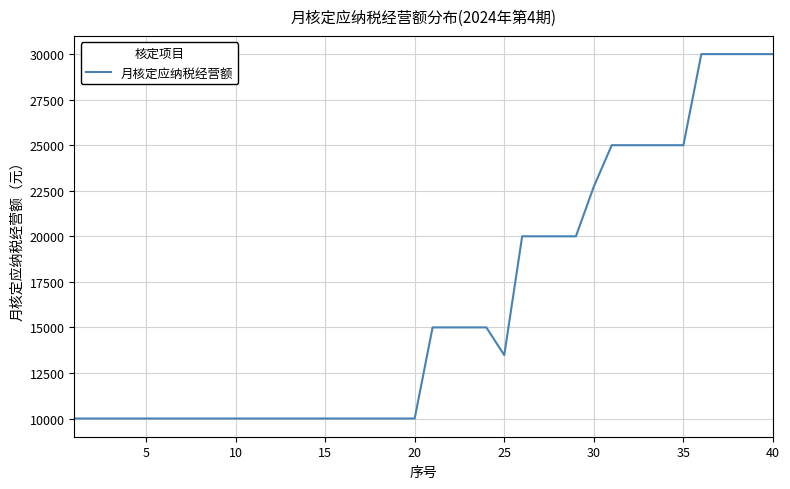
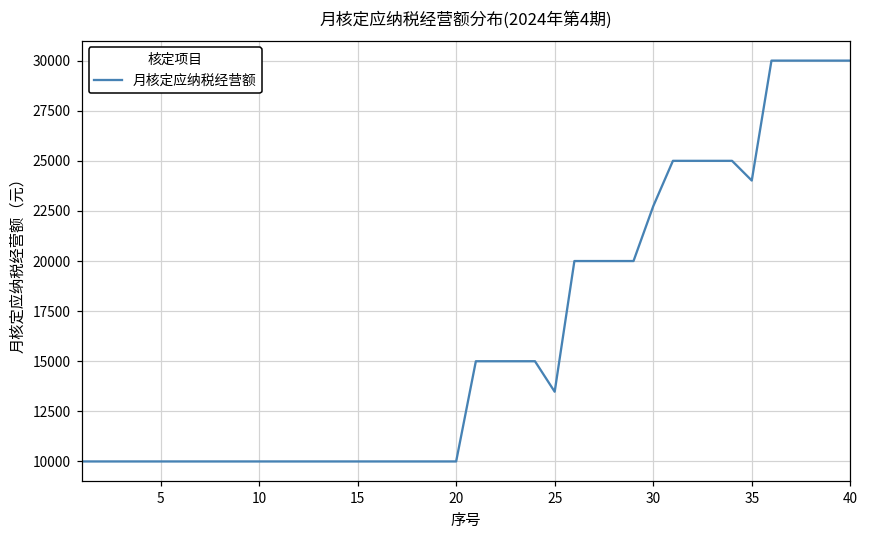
35: 25000 -> 24000
